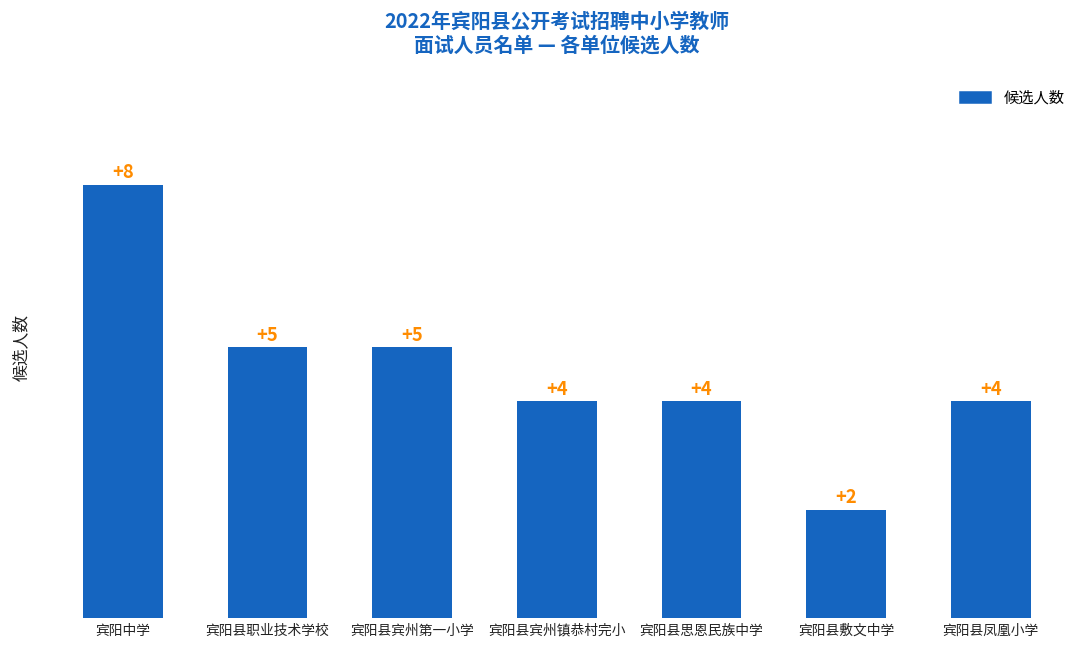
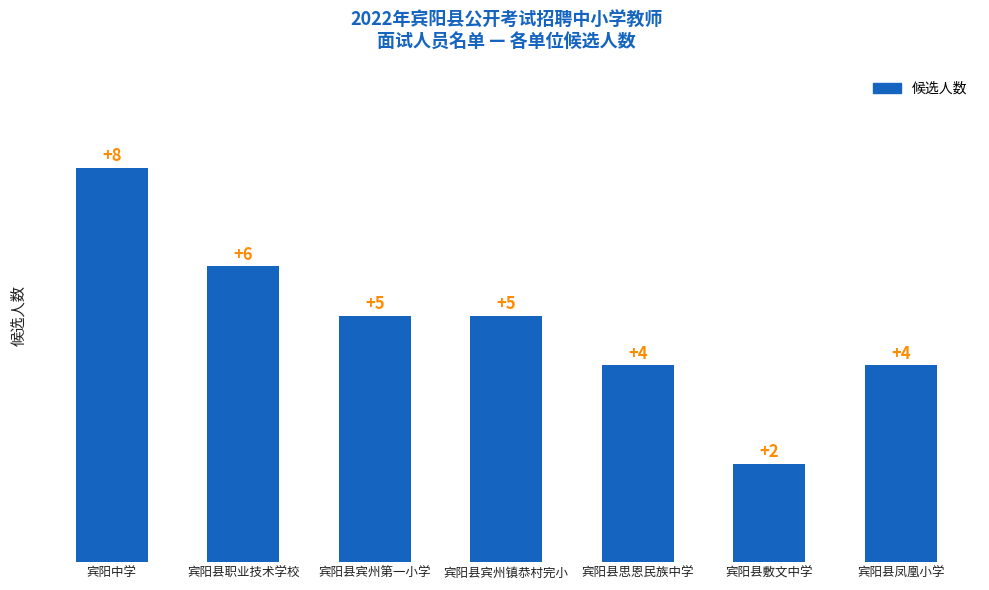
宾阳县职业技术学校: +5 -> +6
宾阳县宾州镇恭村完小: +4 -> +5
